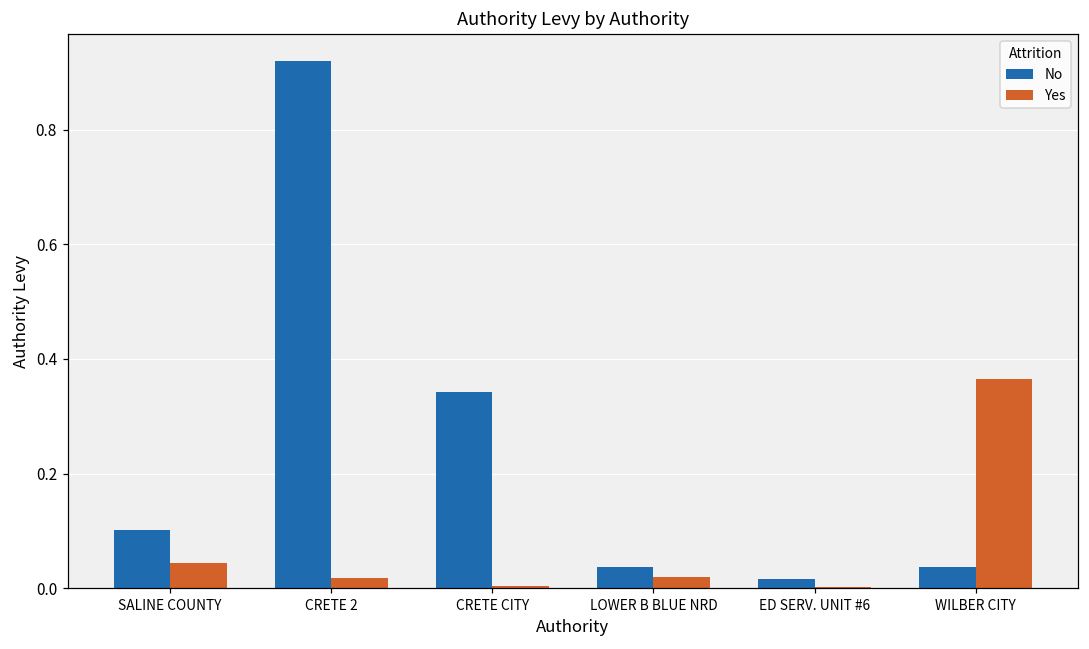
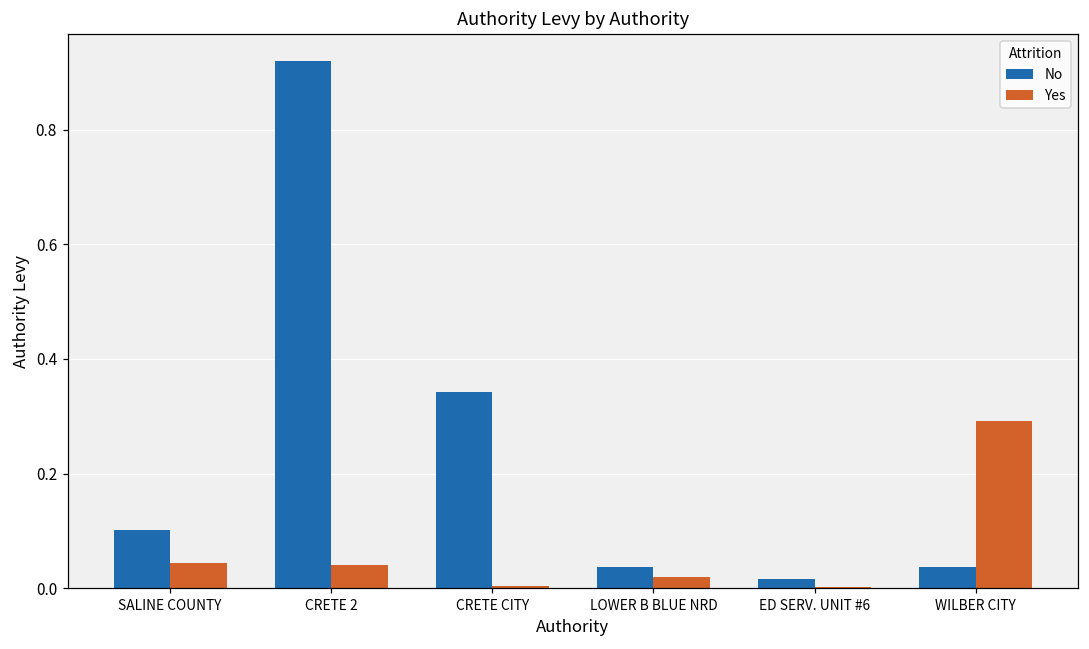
Yes, CRETE 2: 0.02 -> 0.04
Yes, WILBER CITY: 0.37 -> 0.29
